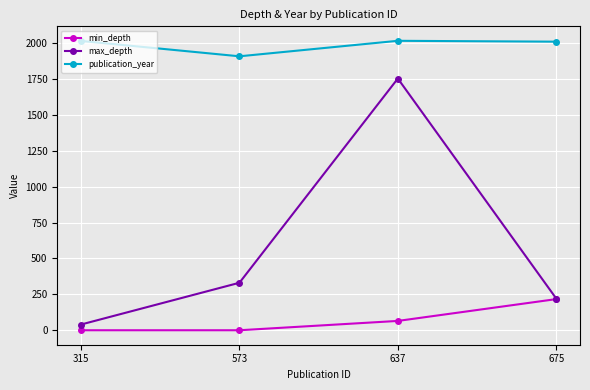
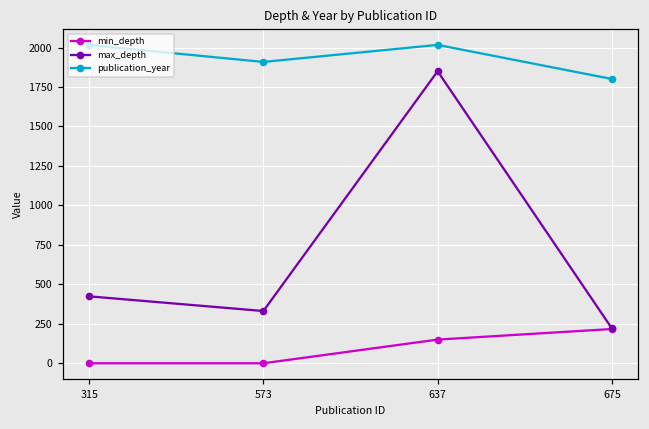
max_depth, 315: 40 -> 420
min_depth, 637: 70 -> 150
max_depth, 637: 1750 -> 1850
publication_year, 675: 2010 -> 1800
